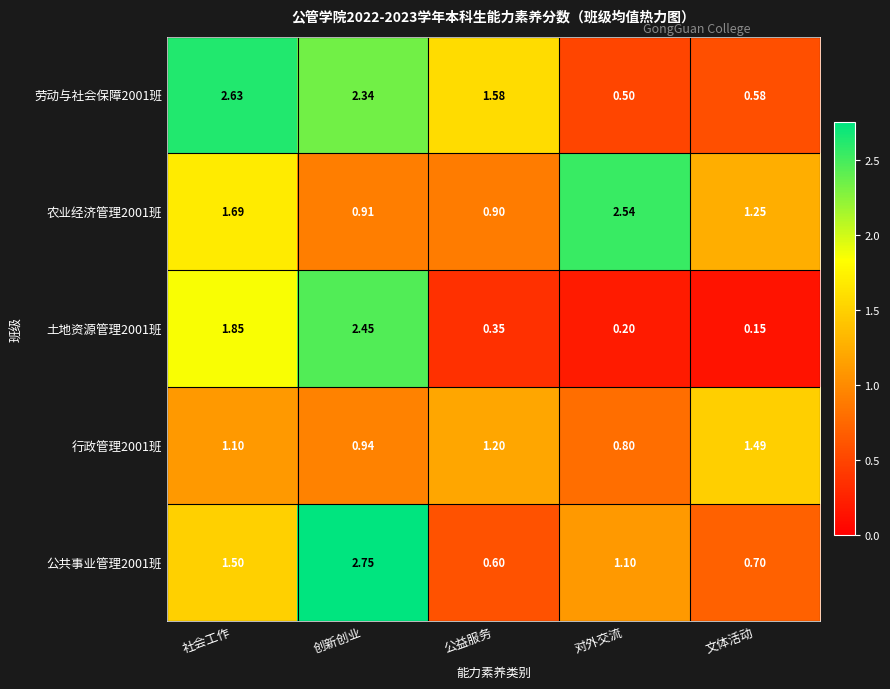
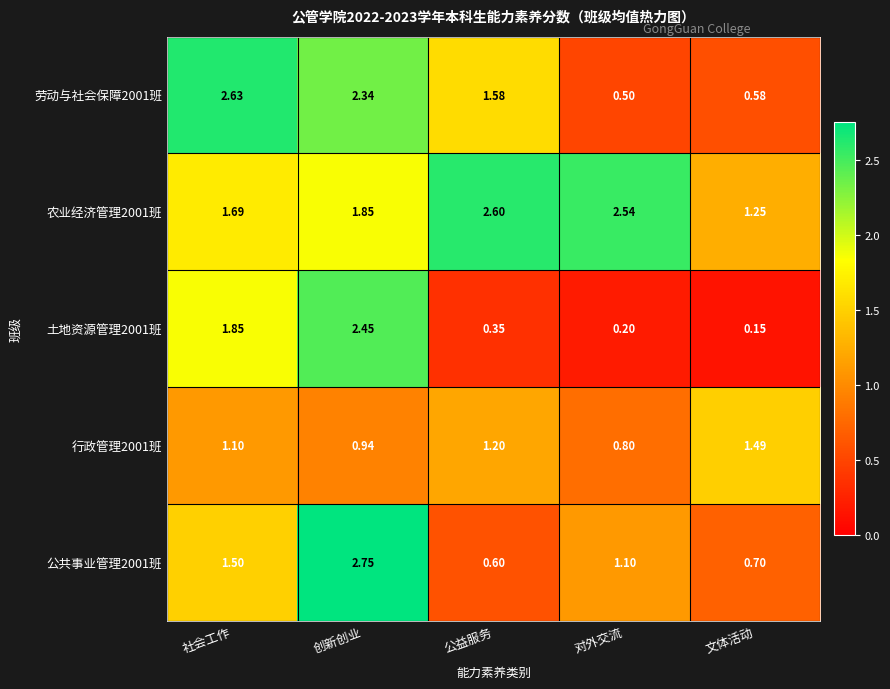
农业经济管理2001班, 创新创业: 0.91 -> 1.85
农业经济管理2001班, 公益服务: 0.90 -> 2.60
